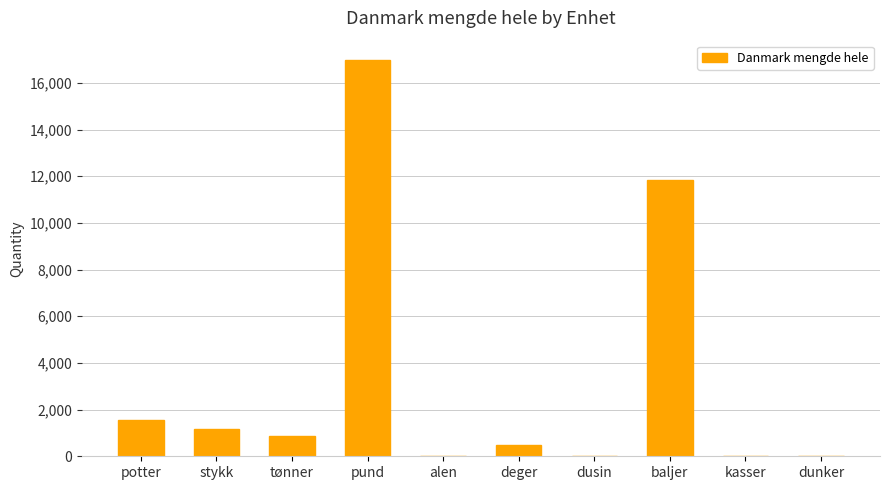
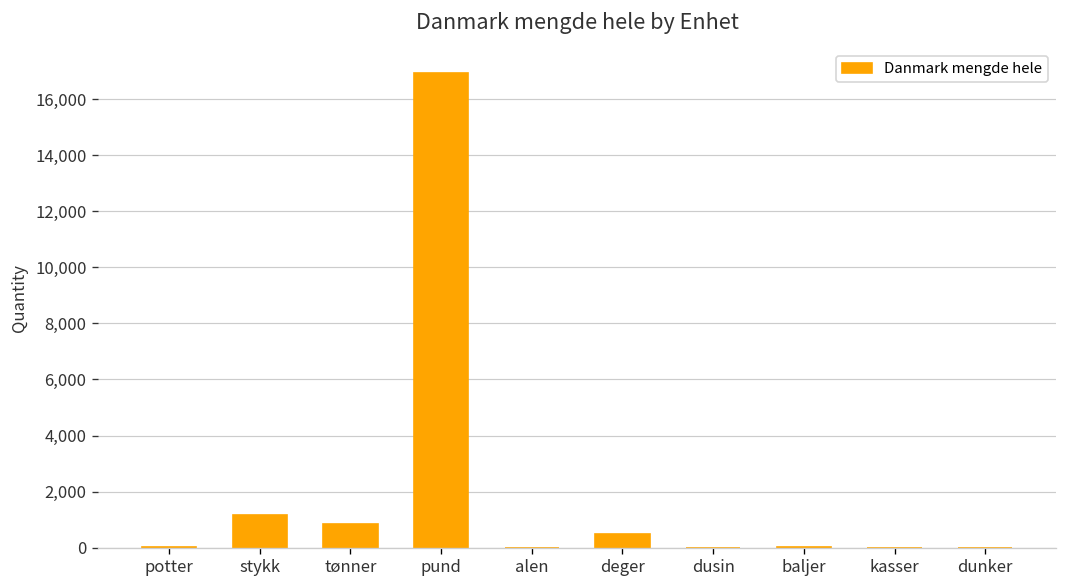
potter: 1,500 -> 0
baljer: 11,900 -> 0
